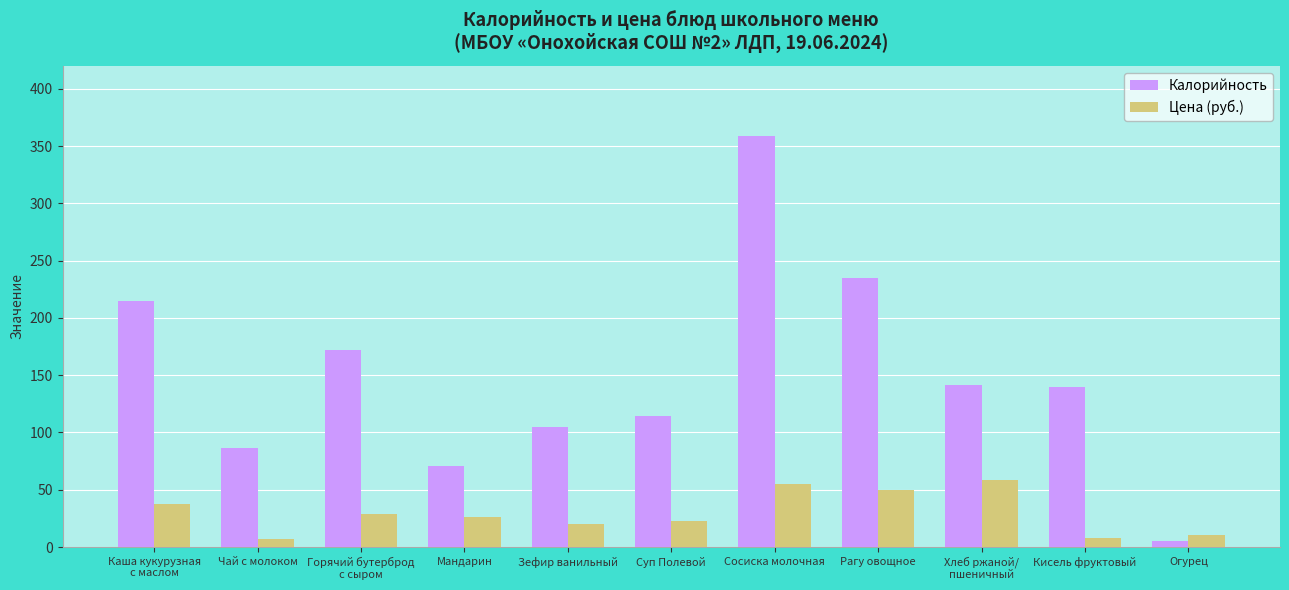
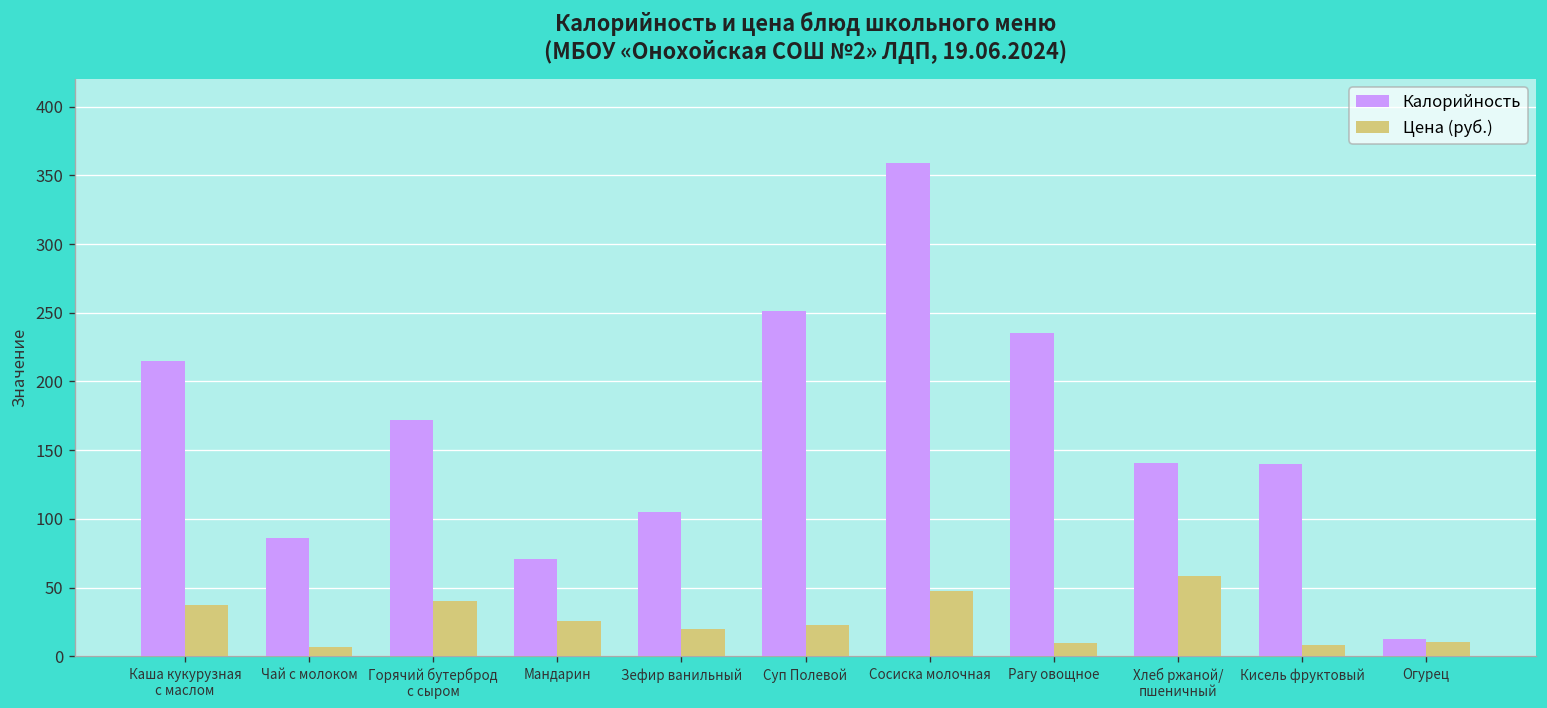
Цена (руб.), Горячий бутерброд с сыром: 29 -> 41
Калорийность, Суп Полевой: 114 -> 251
Цена (руб.), Сосиска молочная: 55 -> 48
Цена (руб.), Рагу овощное: 50 -> 10
Калорийность, Огурец: 5 -> 13
